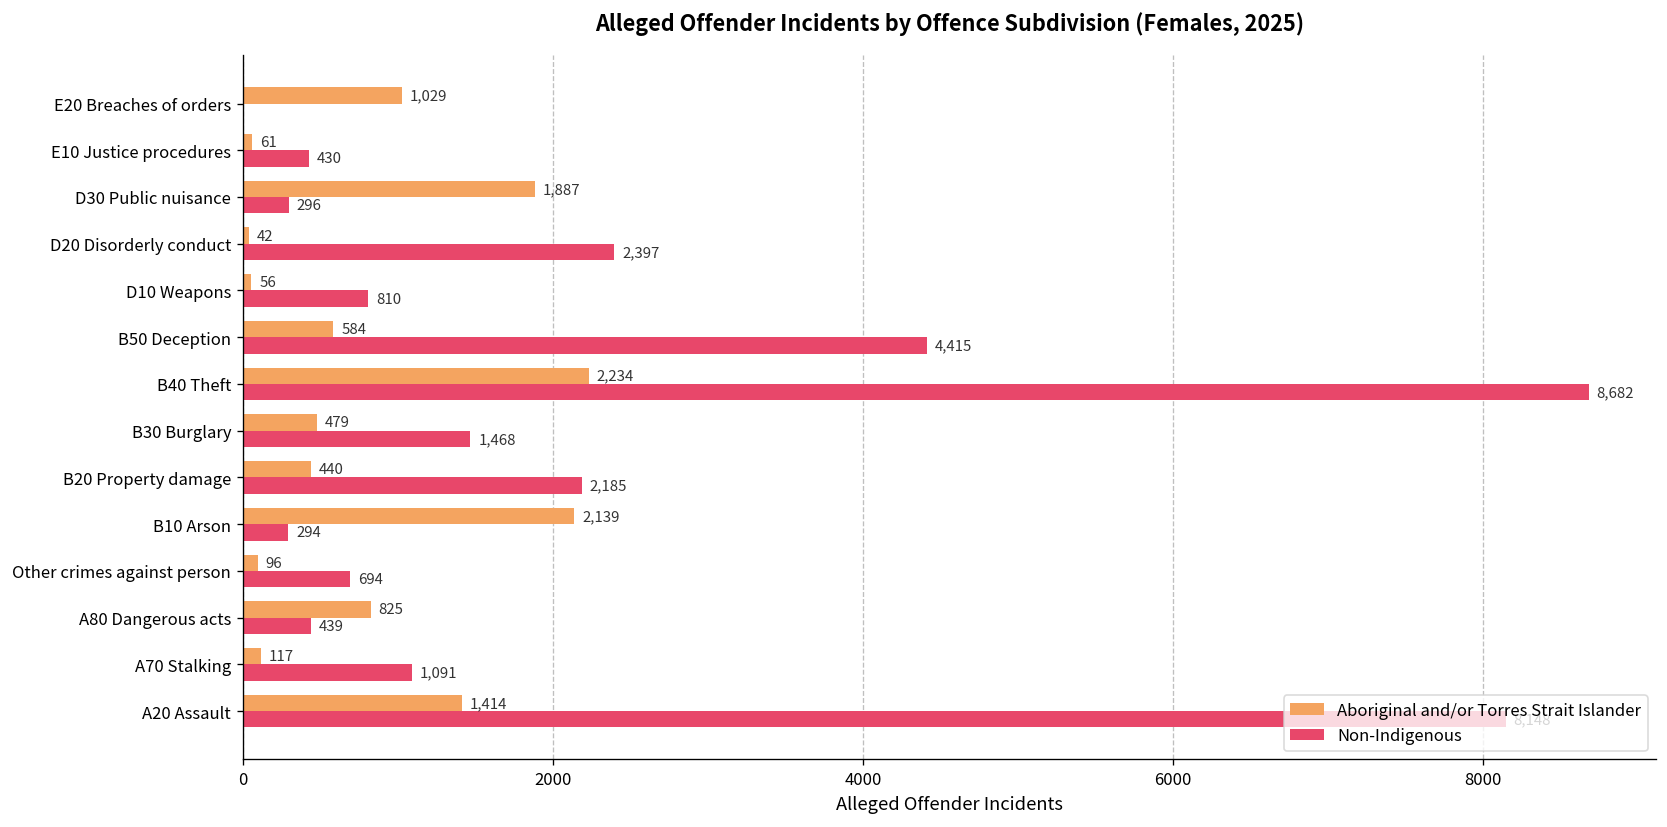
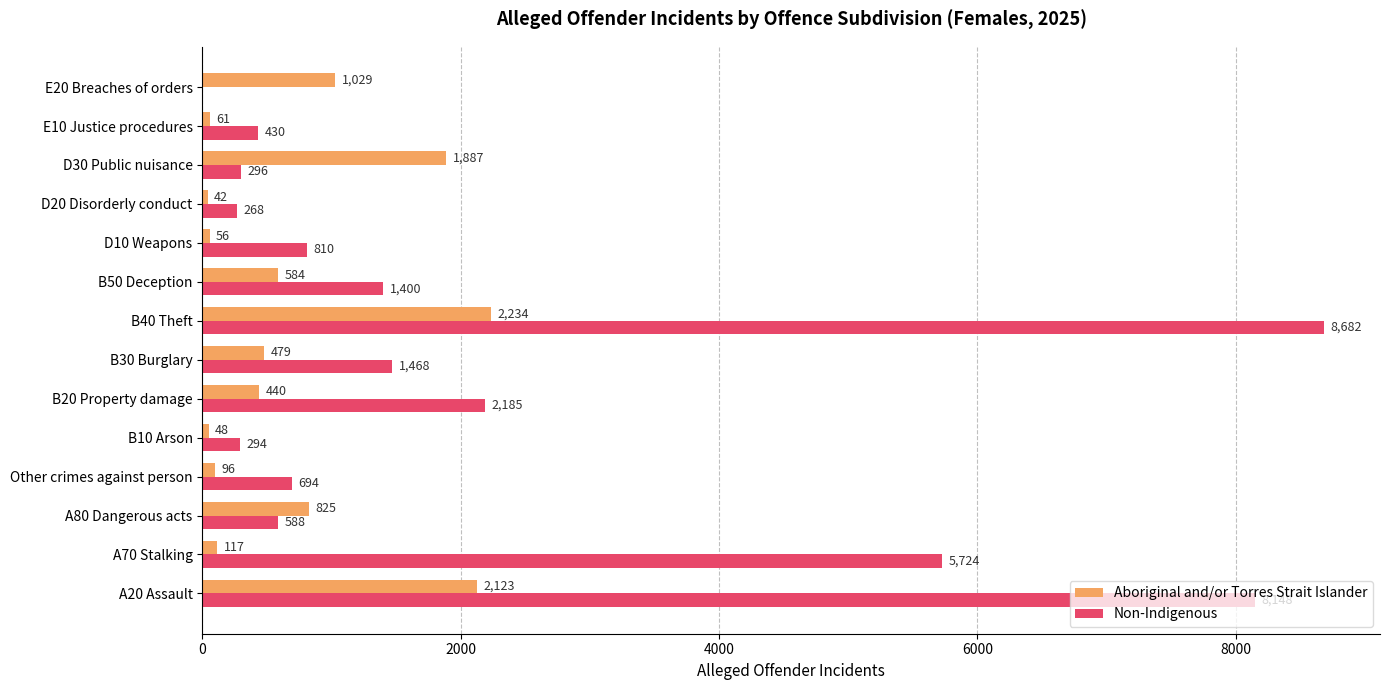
Non-Indigenous, D20 Disorderly conduct: 2,397 -> 268
Non-Indigenous, B50 Deception: 4,415 -> 1,400
Aboriginal and/or Torres Strait Islander, B10 Arson: 2,139 -> 48
Non-Indigenous, A80 Dangerous acts: 439 -> 588
Non-Indigenous, A70 Stalking: 1,091 -> 5,724
Aboriginal and/or Torres Strait Islander, A20 Assault: 1,414 -> 2,123
